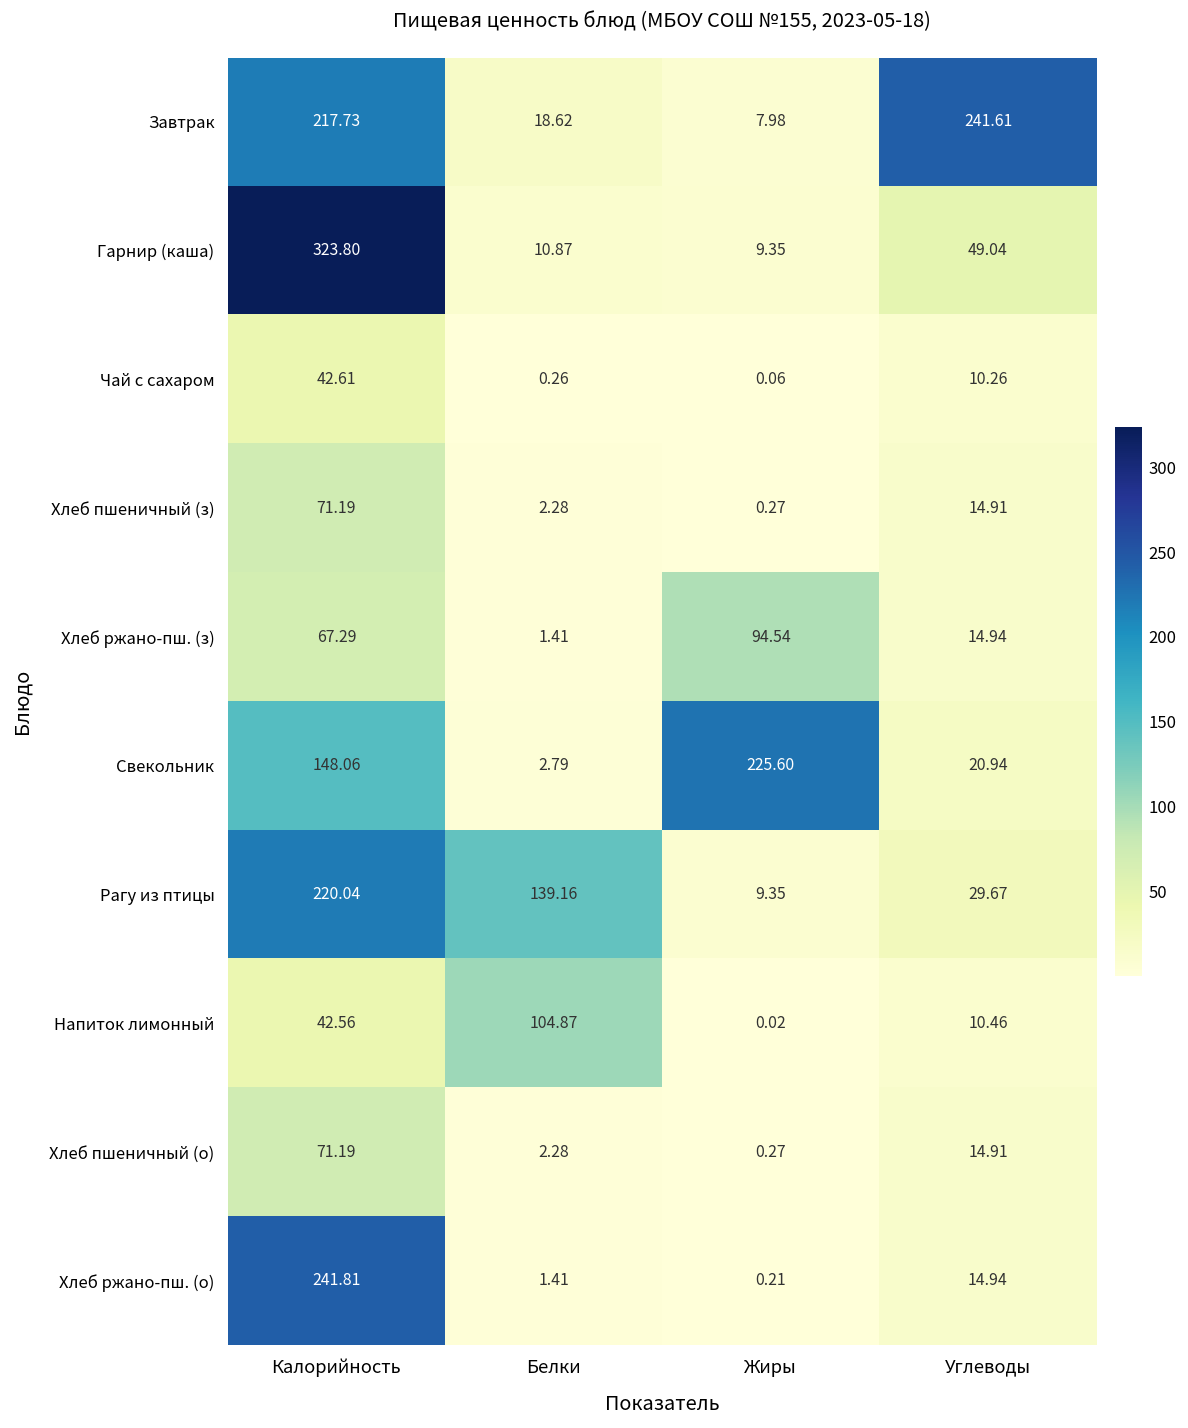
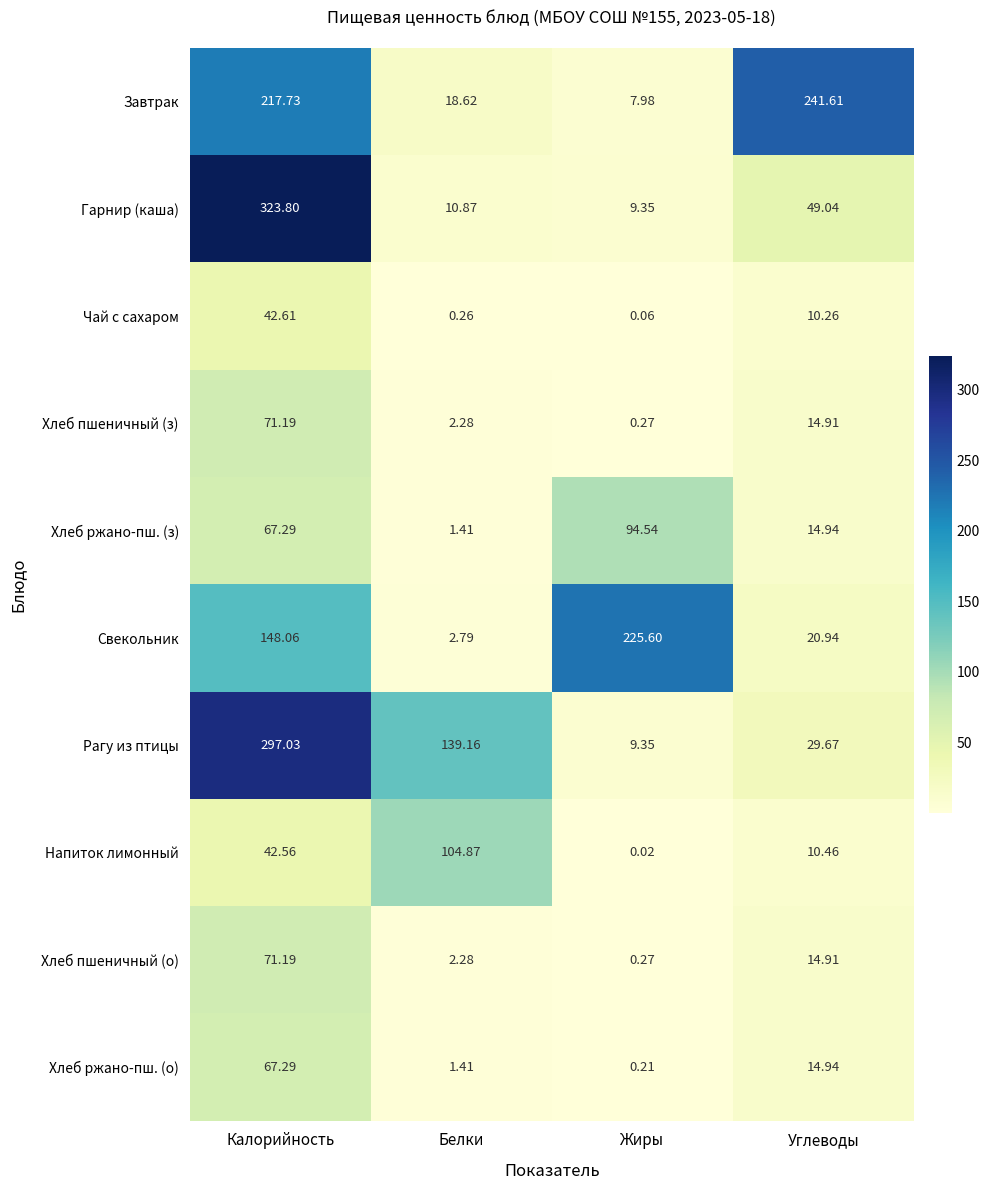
Рагу из птицы, Калорийность: 220.04 -> 297.03
Хлеб ржано-пш. (о), Калорийность: 241.81 -> 67.29
